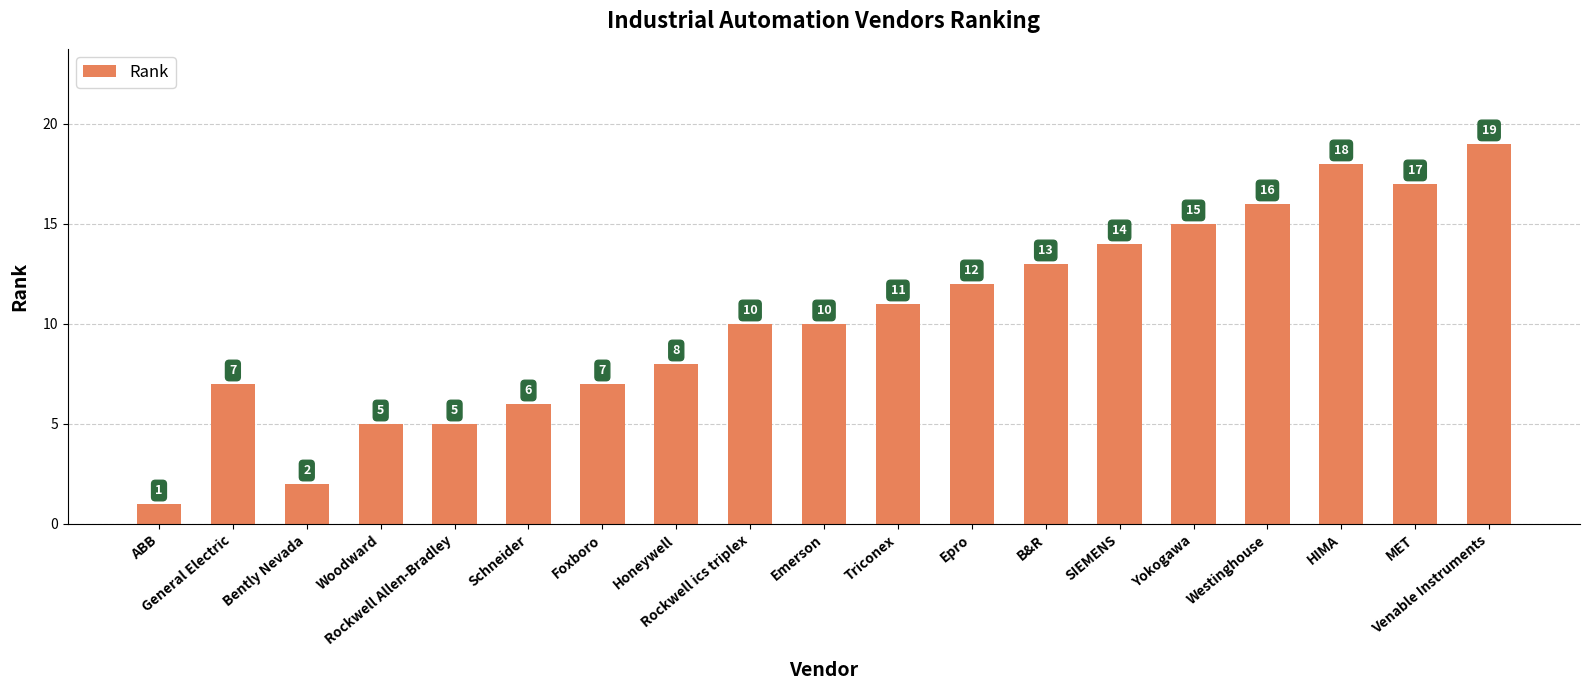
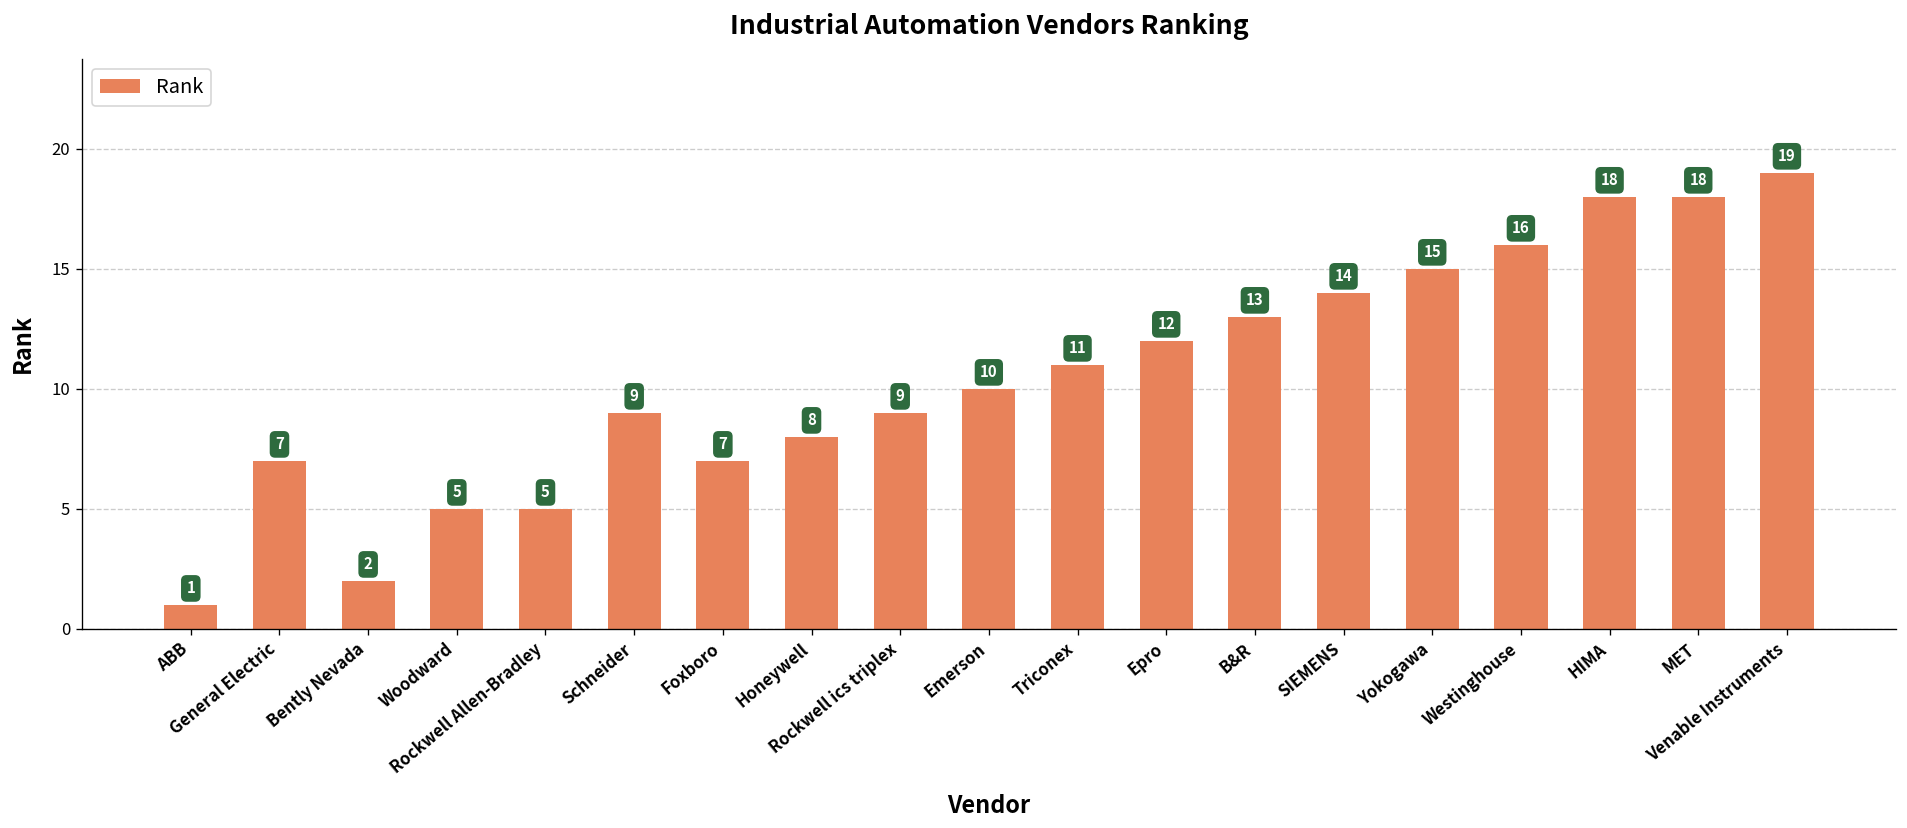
Schneider: 6 -> 9
Rockwell ics triplex: 10 -> 9
MET: 17 -> 18
